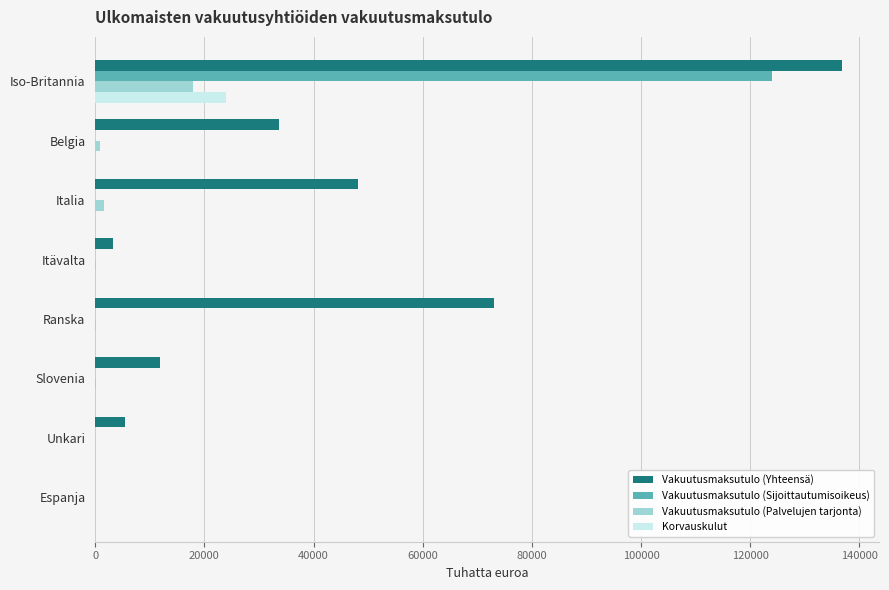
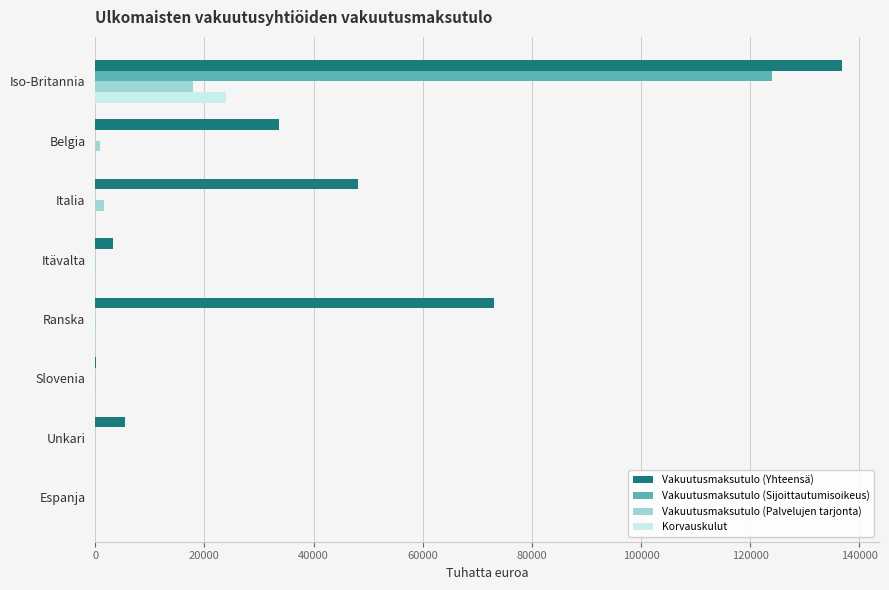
Vakuutusmaksutulo (Yhteensä), Slovenia: 12000 -> 0
